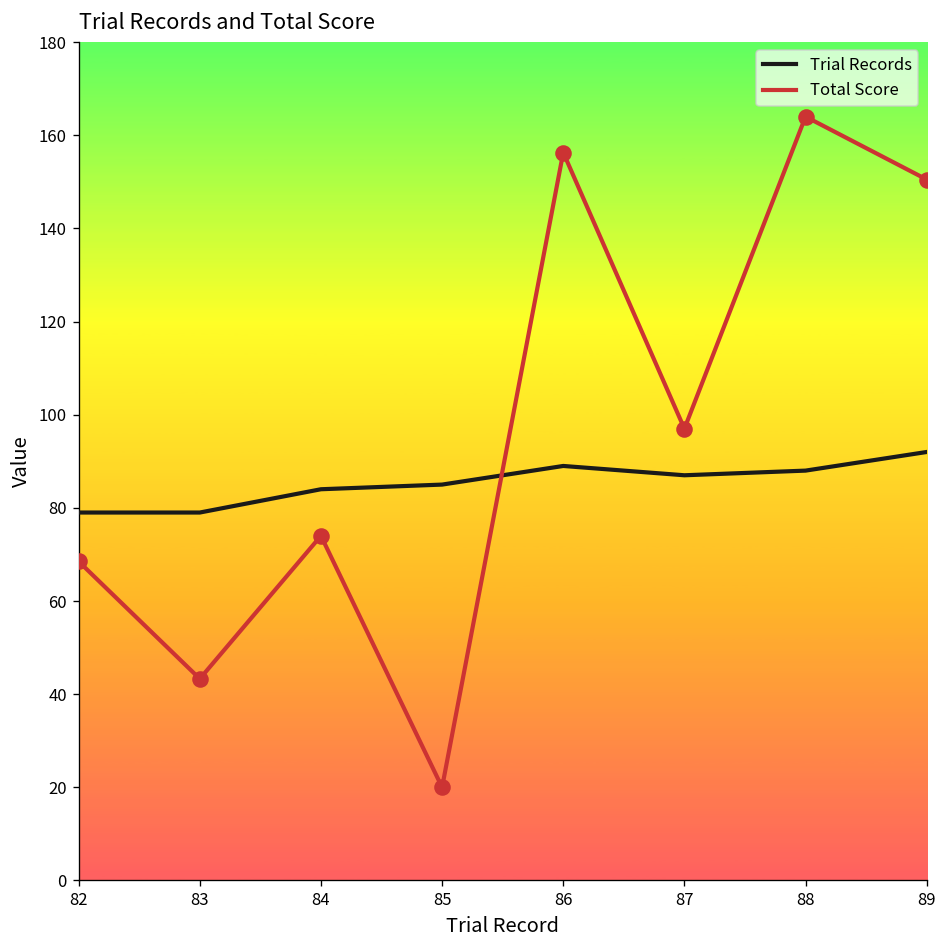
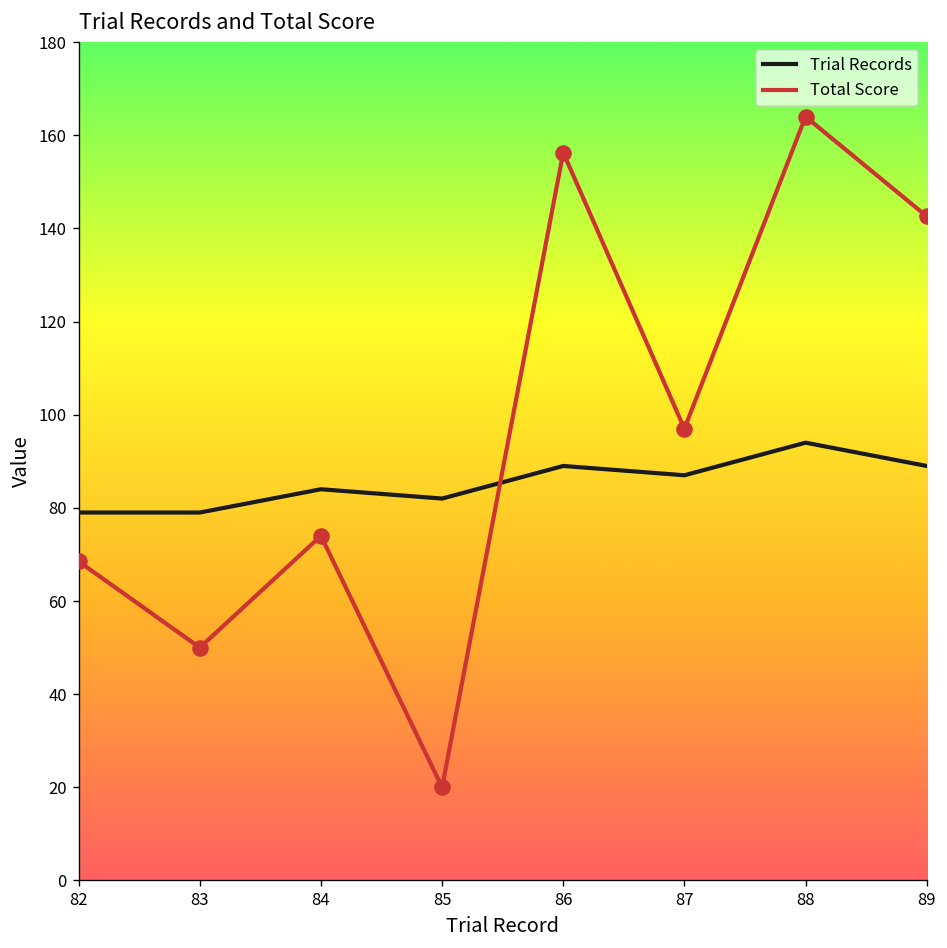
Total Score, 83: 43 -> 50
Trial Records, 85: 85 -> 82
Trial Records, 88: 88 -> 94
Trial Records, 89: 92 -> 89
Total Score, 89: 151 -> 143
